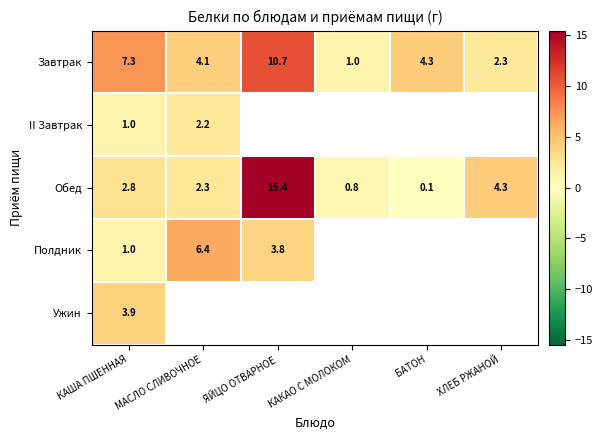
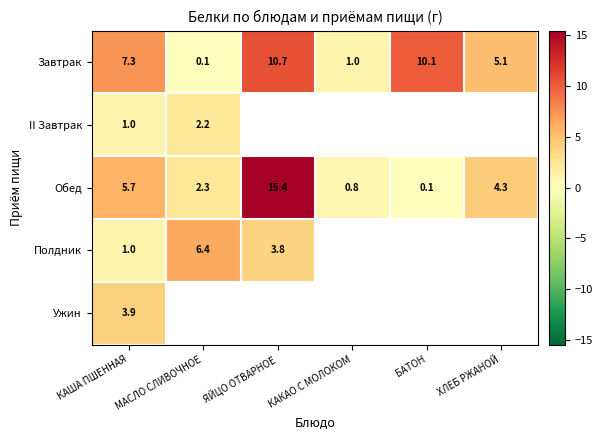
Завтрак, МАСЛО СЛИВОЧНОЕ: 4.1 -> 0.1
Завтрак, БАТОН: 4.3 -> 10.1
Завтрак, ХЛЕБ РЖАНОЙ: 2.3 -> 5.1
Обед, КАША ПШЕННАЯ: 2.8 -> 5.7
